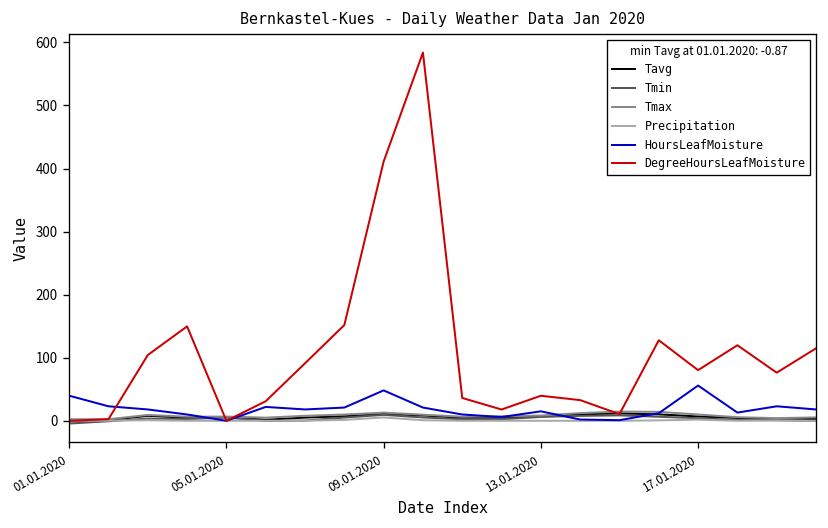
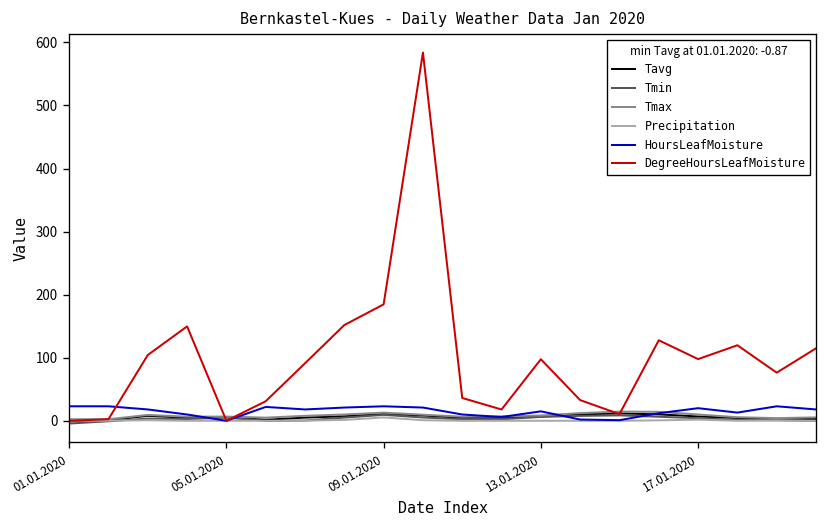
HoursLeafMoisture, 01.01.2020: 40 -> 20
HoursLeafMoisture, 09.01.2020: 50 -> 20
DegreeHoursLeafMoisture, 09.01.2020: 410 -> 180
DegreeHoursLeafMoisture, 13.01.2020: 40 -> 100
HoursLeafMoisture, 17.01.2020: 60 -> 20
DegreeHoursLeafMoisture, 17.01.2020: 80 -> 100
